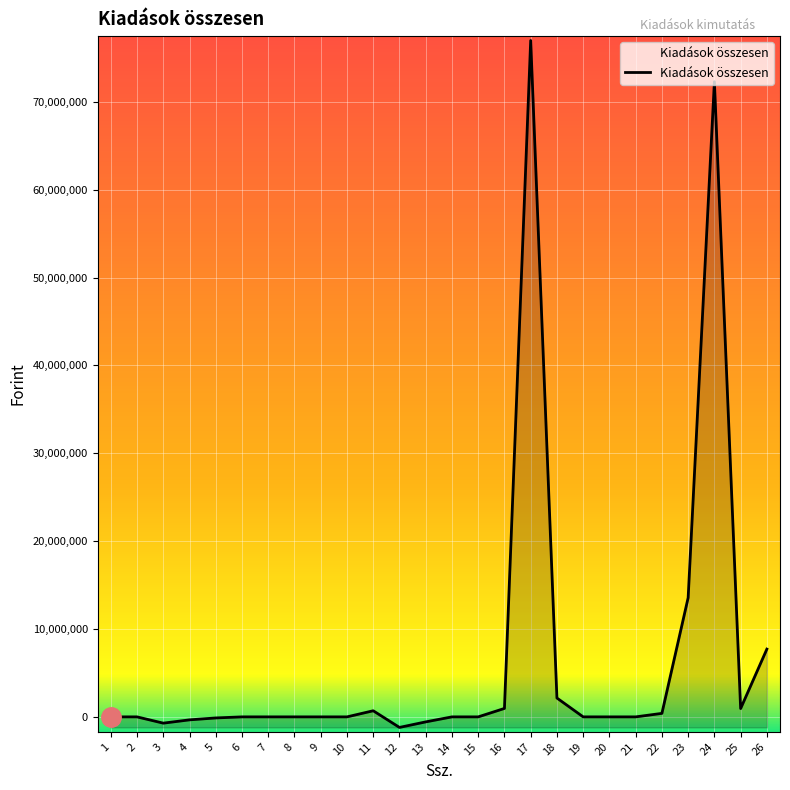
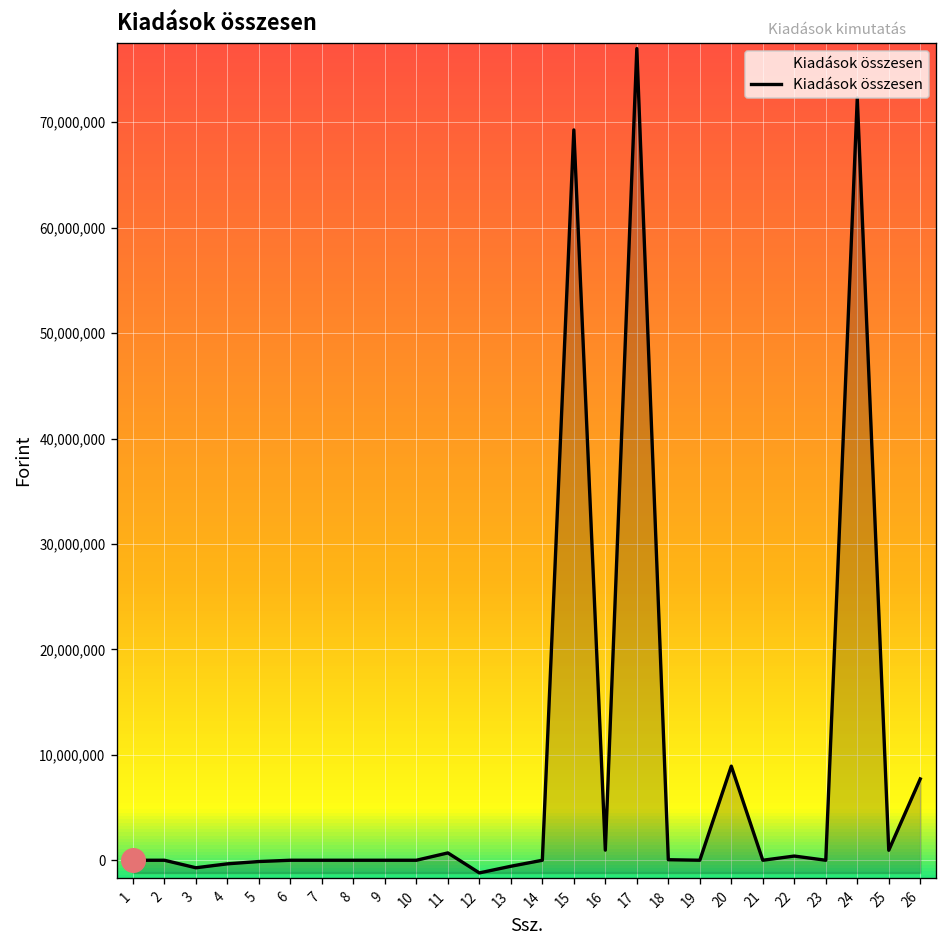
Kiadások összesen, 15: 0 -> 69,000,000
Kiadások összesen, 18: 2,000,000 -> 0
Kiadások összesen, 20: 0 -> 9,000,000
Kiadások összesen, 23: 14,000,000 -> 0
